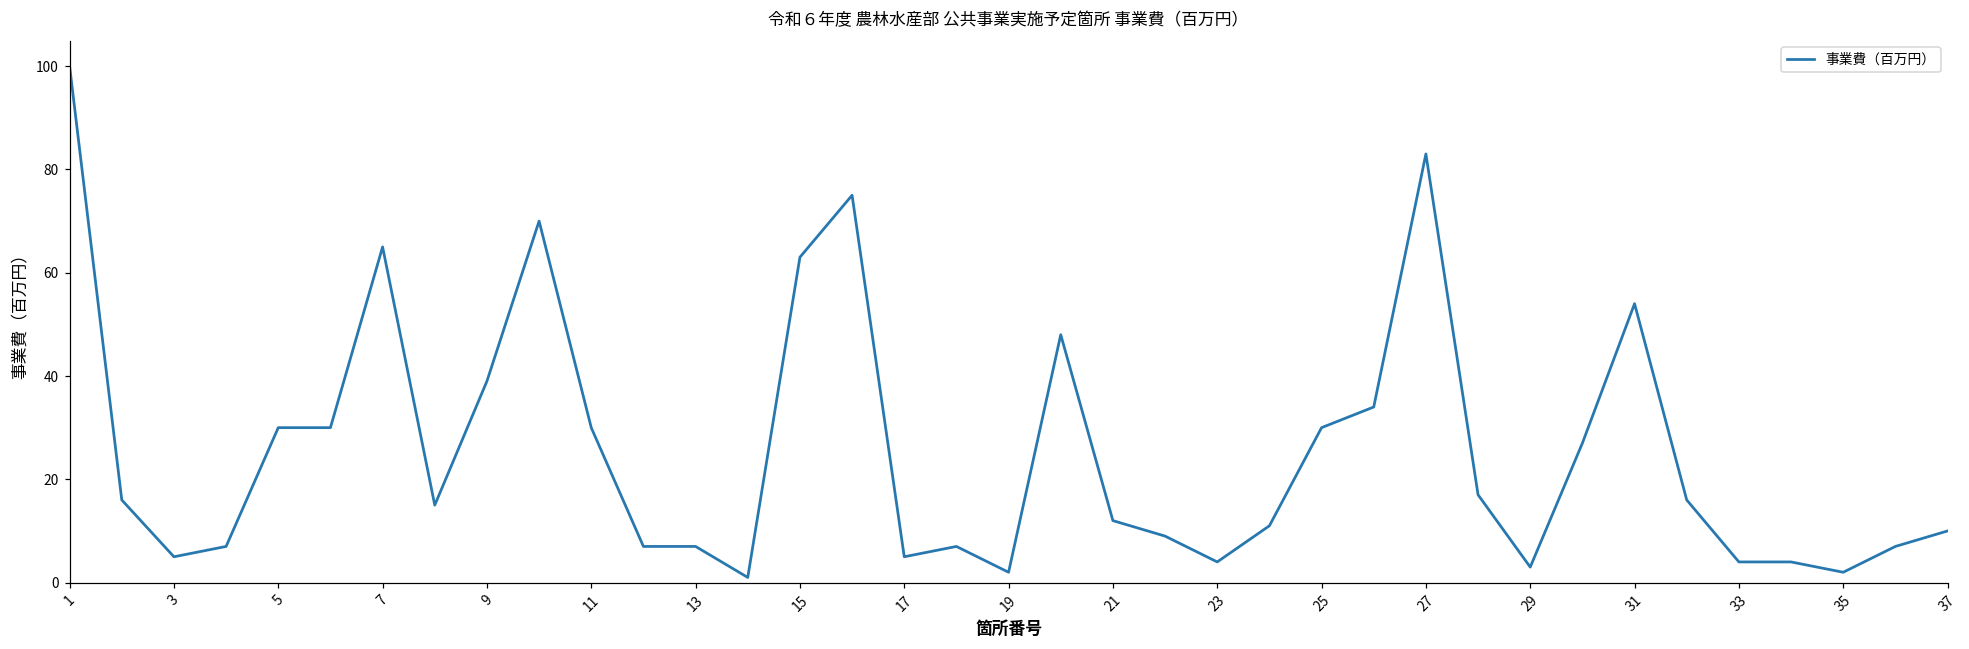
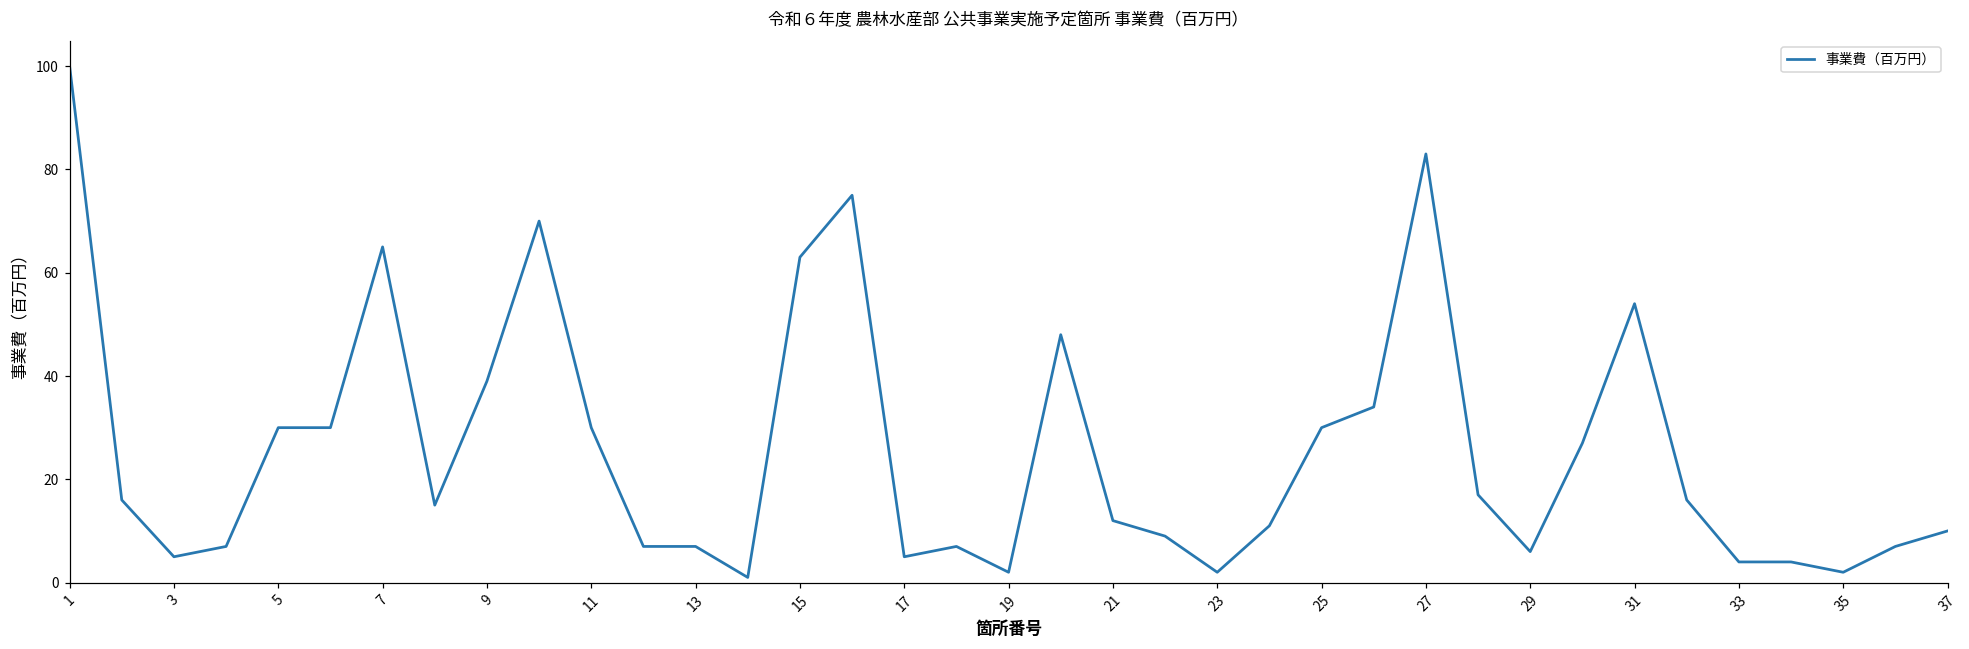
23: 4 -> 2
29: 3 -> 6
